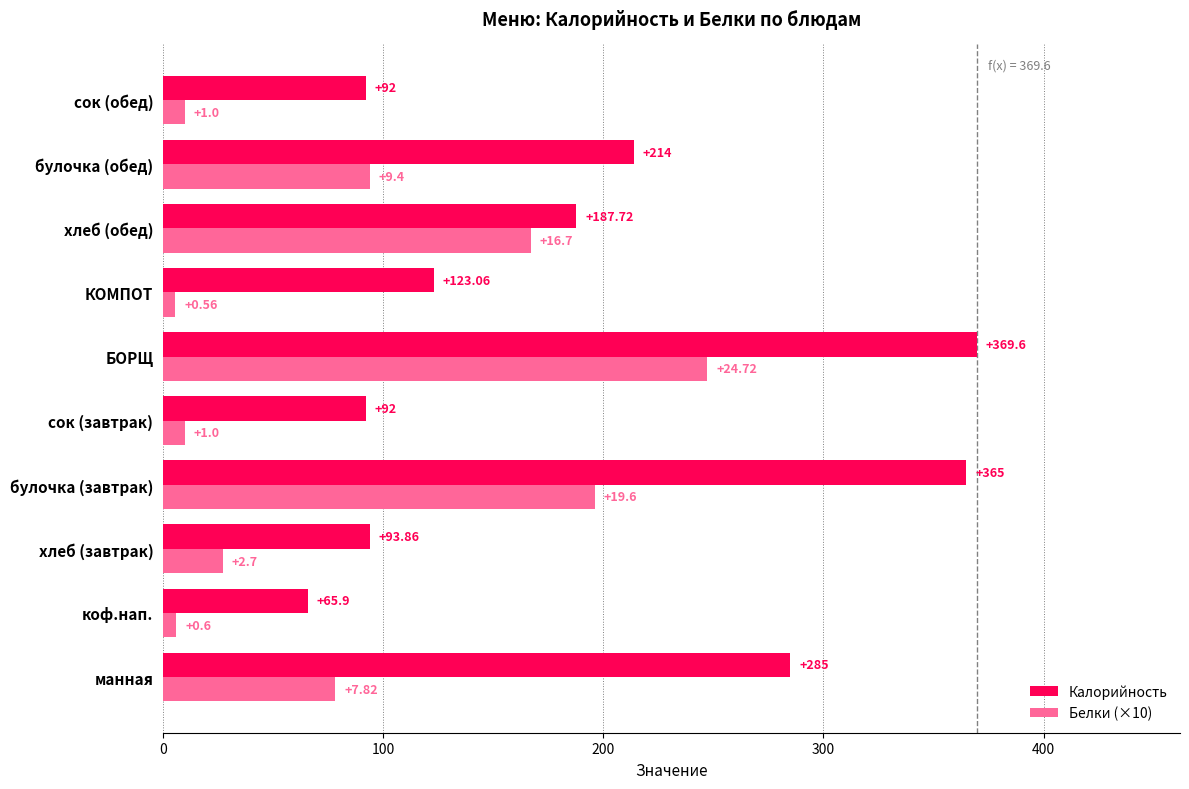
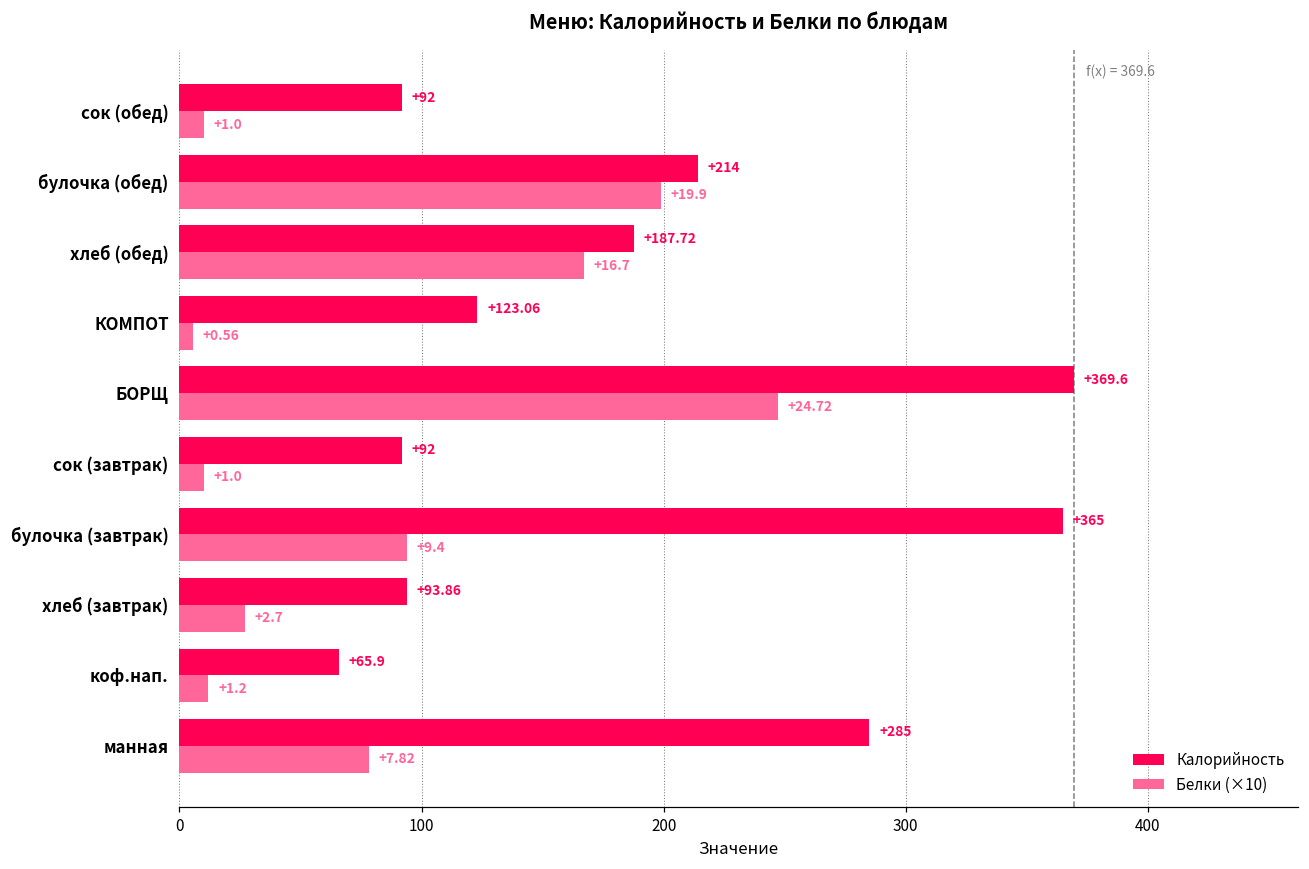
Белки (×10), булочка (обед): +9.4 -> +19.9
Белки (×10), булочка (завтрак): +19.6 -> +9.4
Белки (×10), коф.нап.: +0.6 -> +1.2
